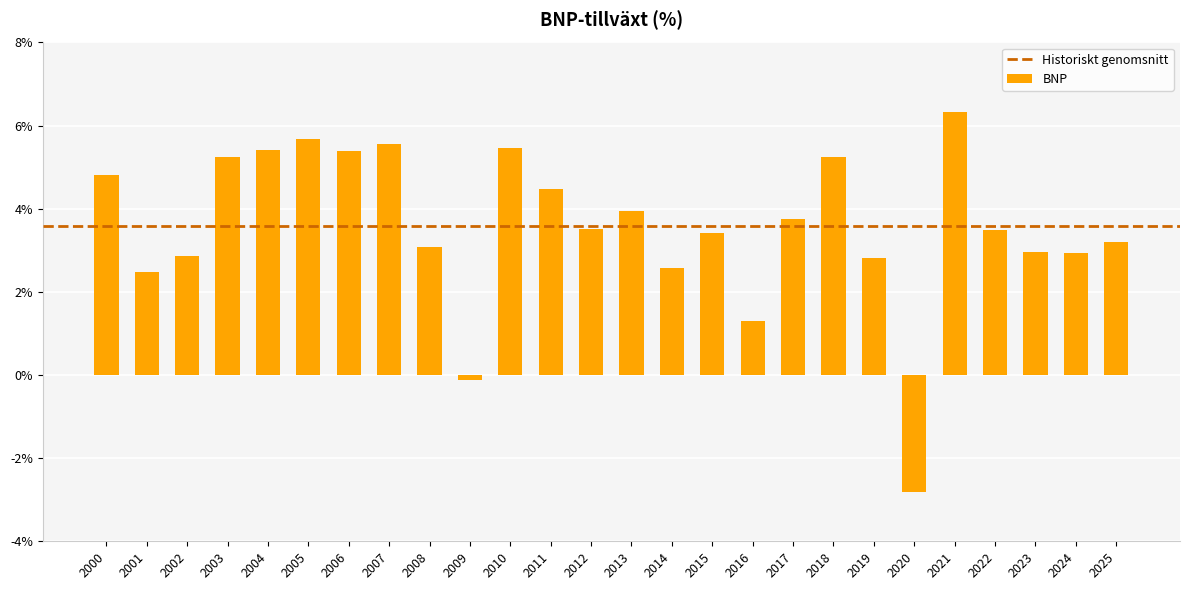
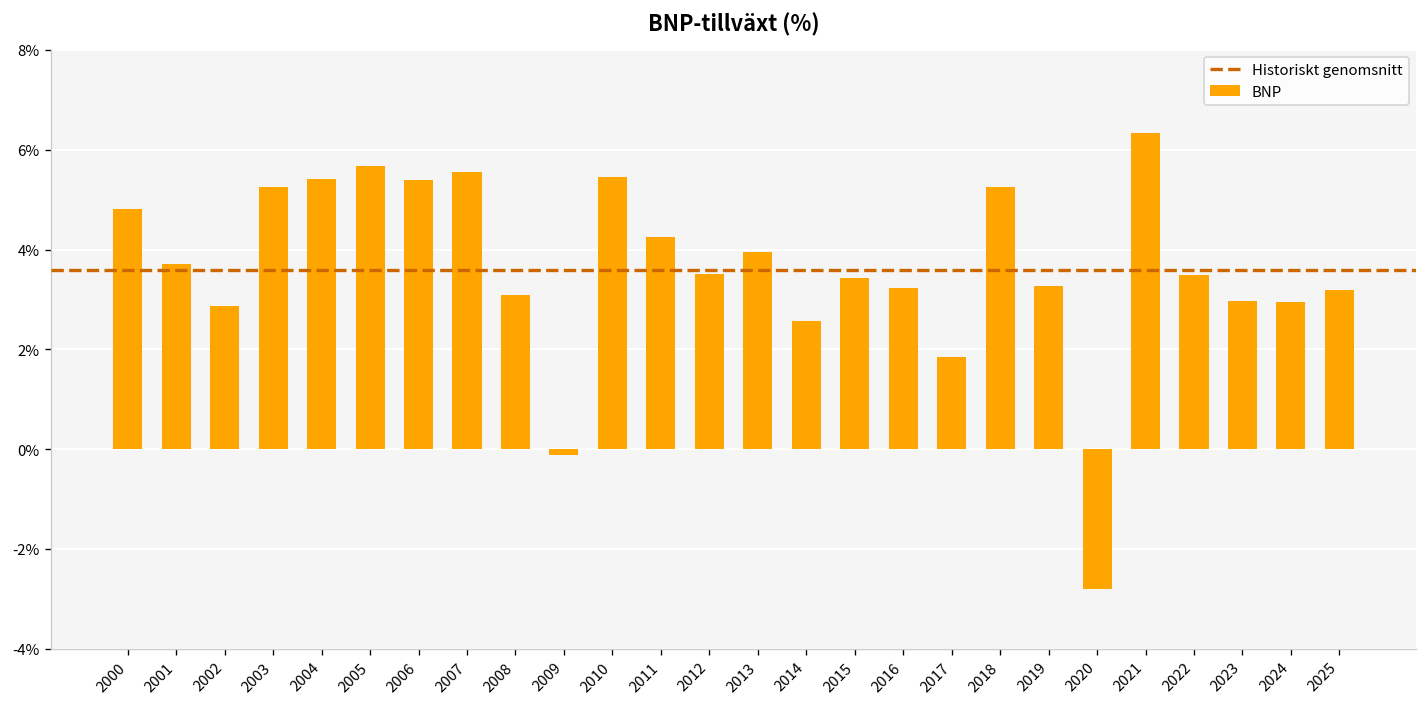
2001: 2.5% -> 3.7%
2011: 4.5% -> 4.3%
2016: 1.3% -> 3.2%
2017: 3.8% -> 1.8%
2019: 2.8% -> 3.3%
